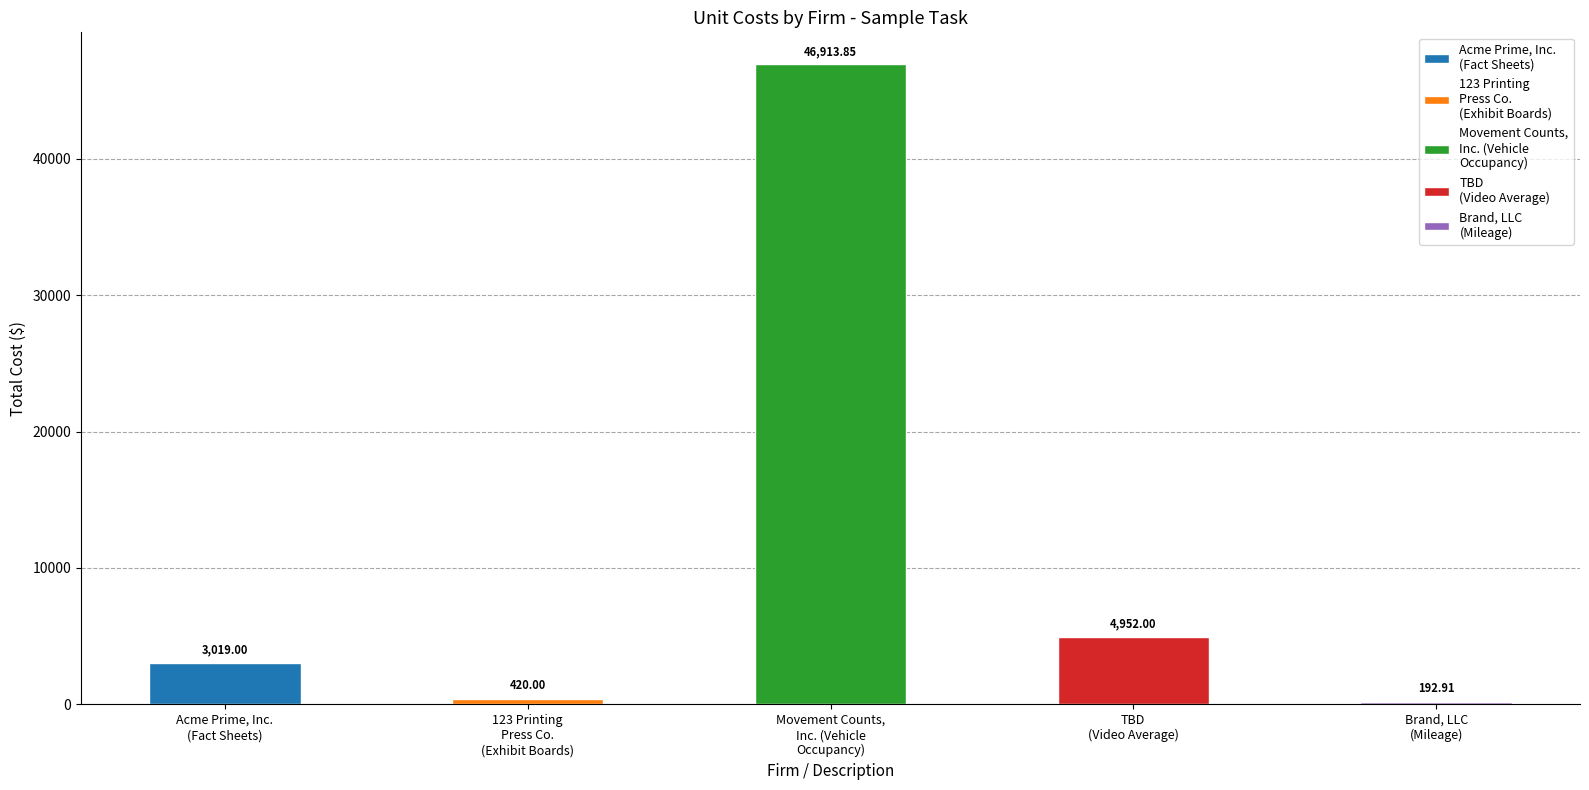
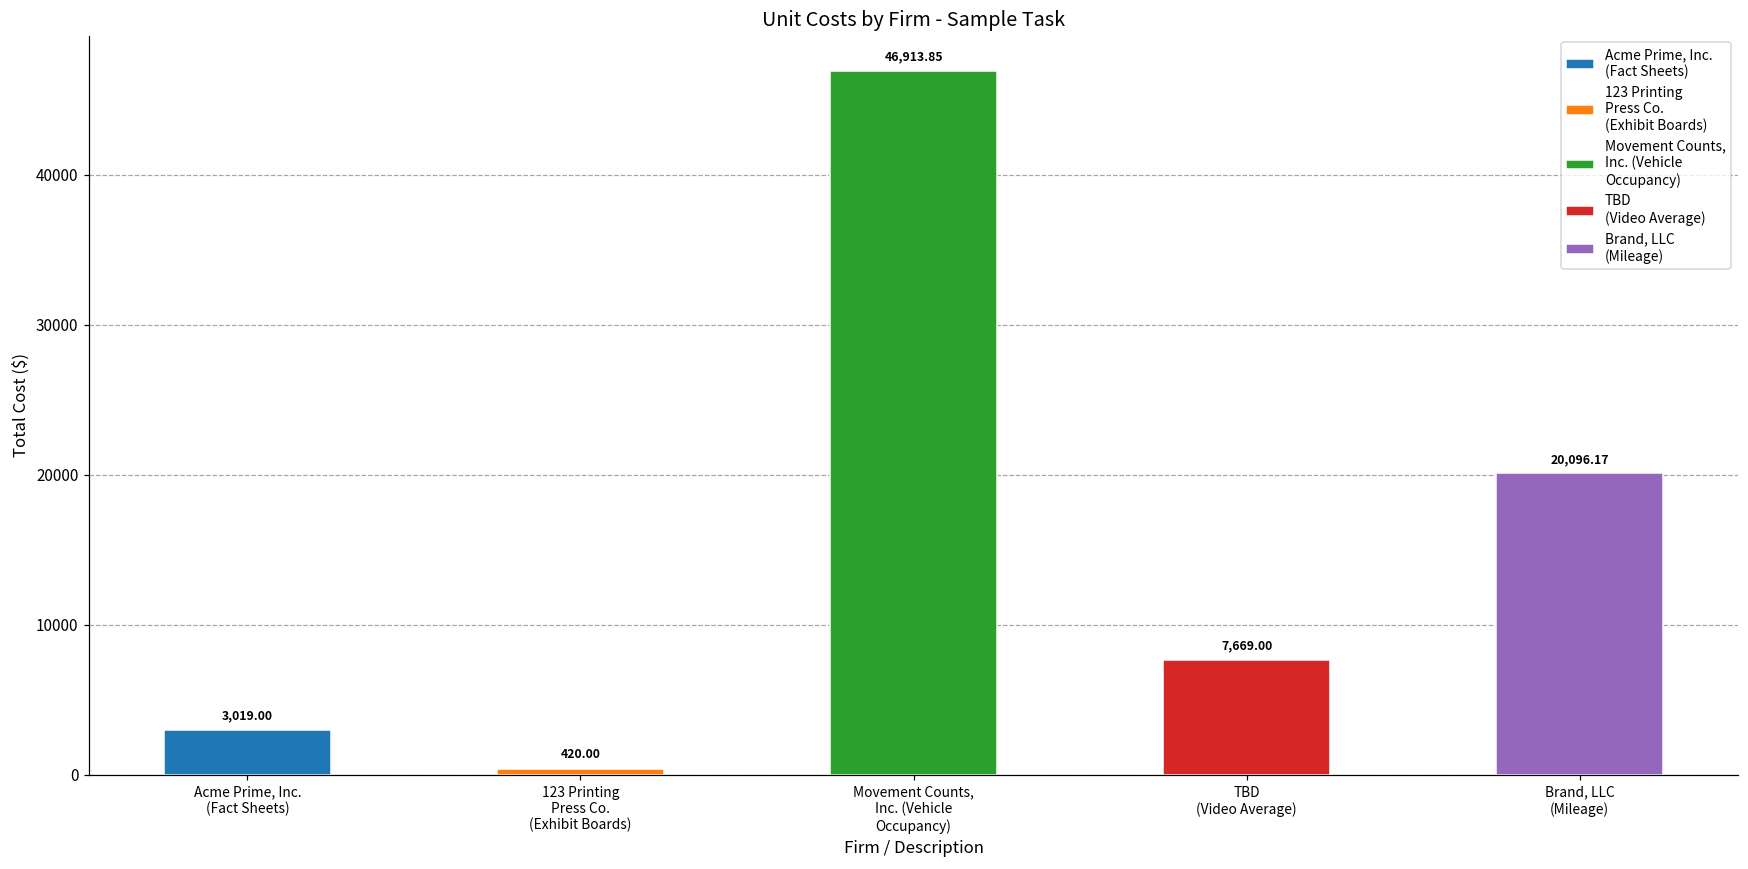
TBD (Video Average): 4,952.00 -> 7,669.00
Brand, LLC (Mileage): 192.91 -> 20,096.17
